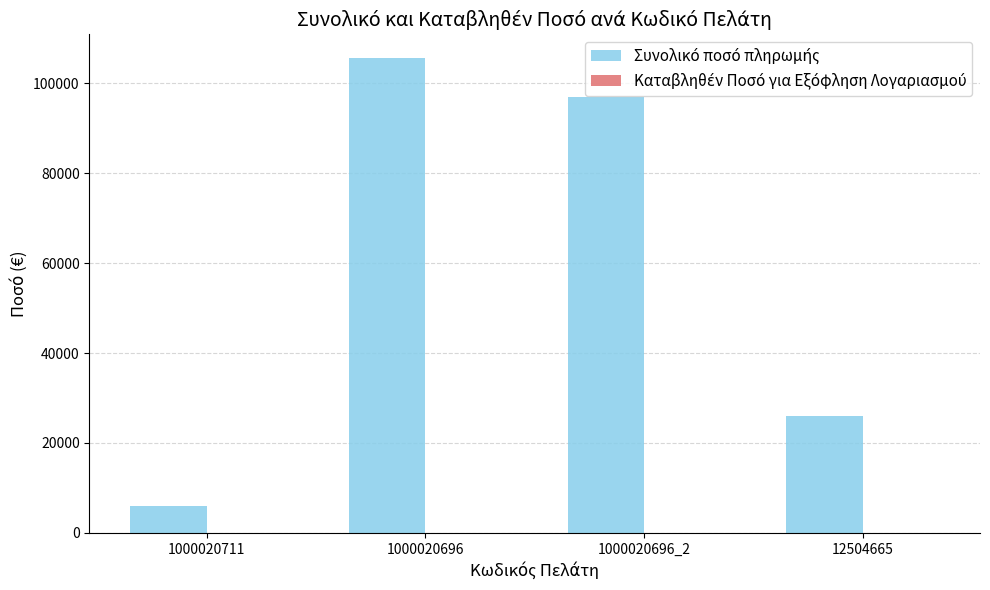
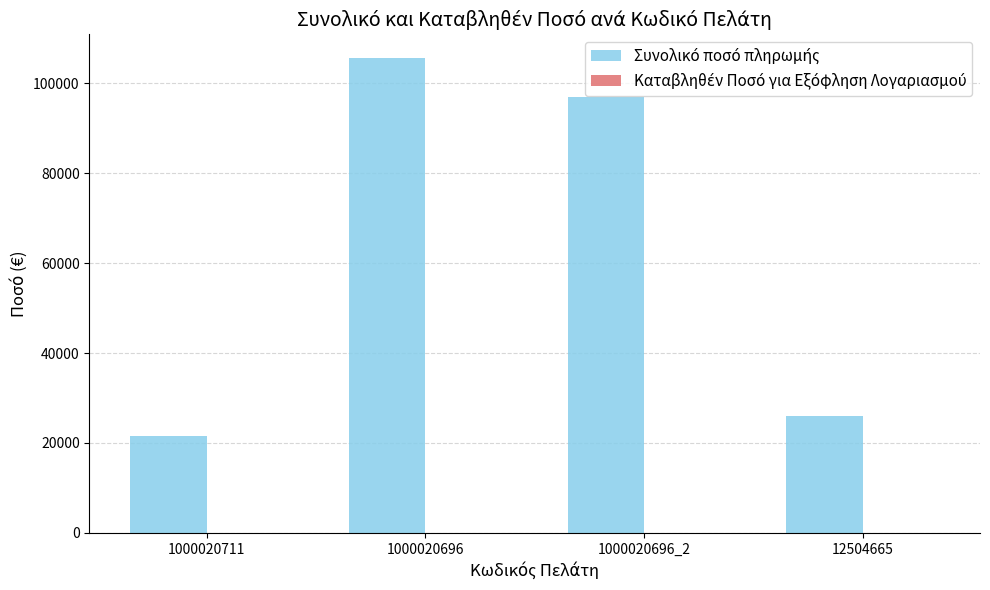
Συνολικό ποσό πληρωμής, 1000020711: 6000 -> 22000
